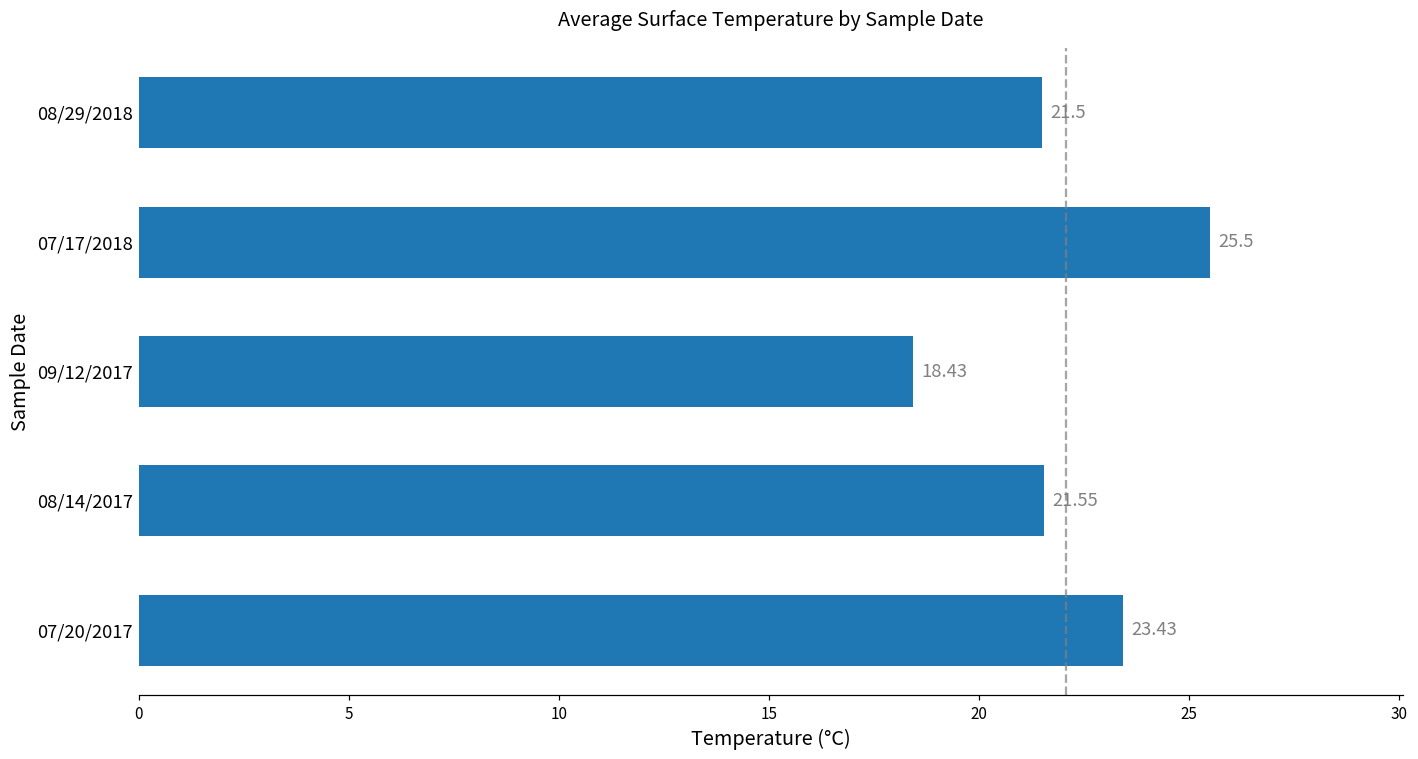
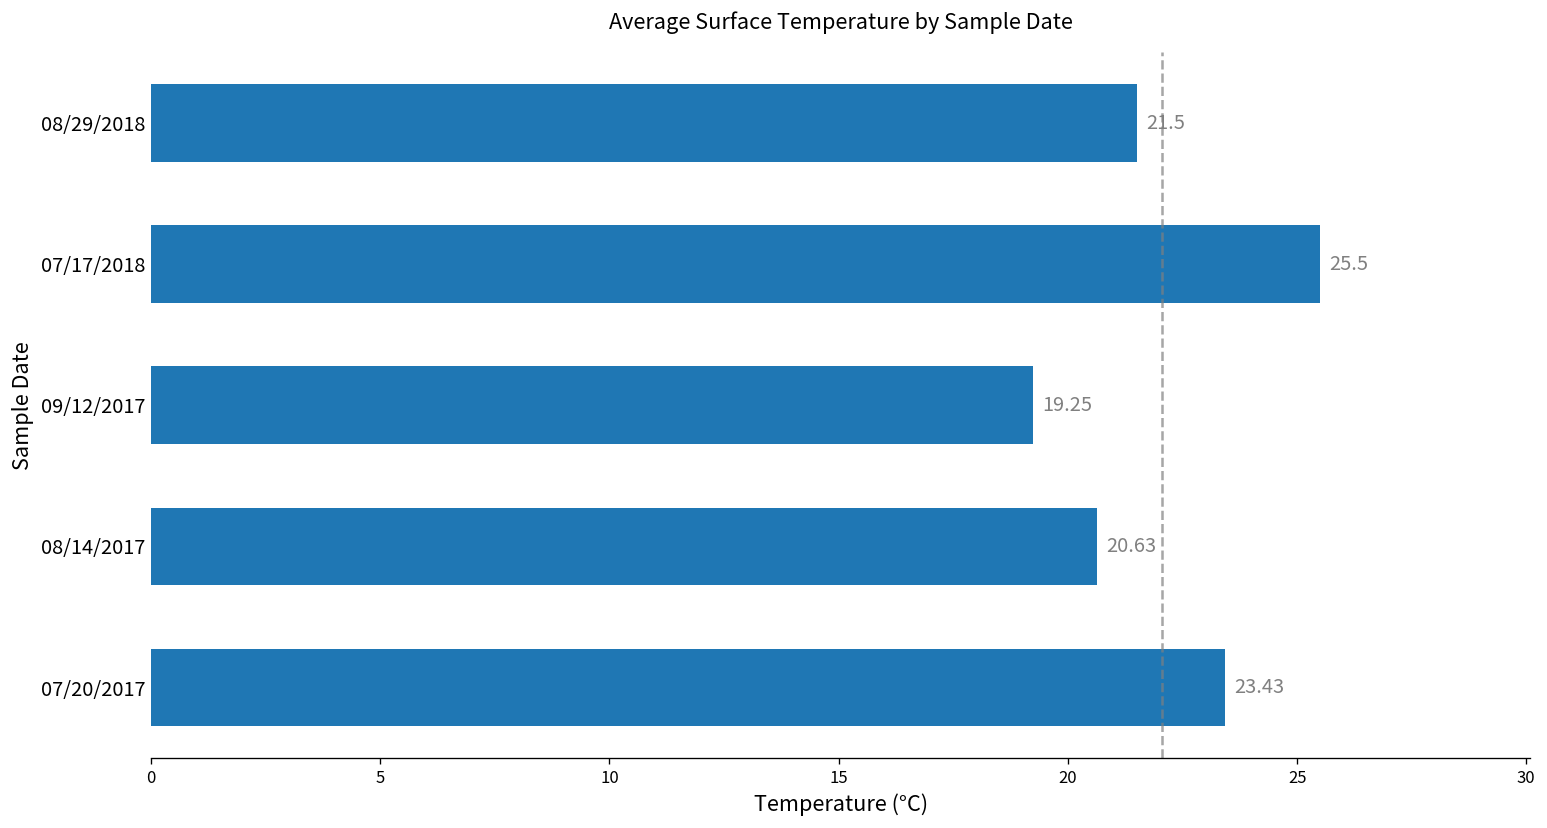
09/12/2017: 18.43 -> 19.25
08/14/2017: 21.55 -> 20.63
